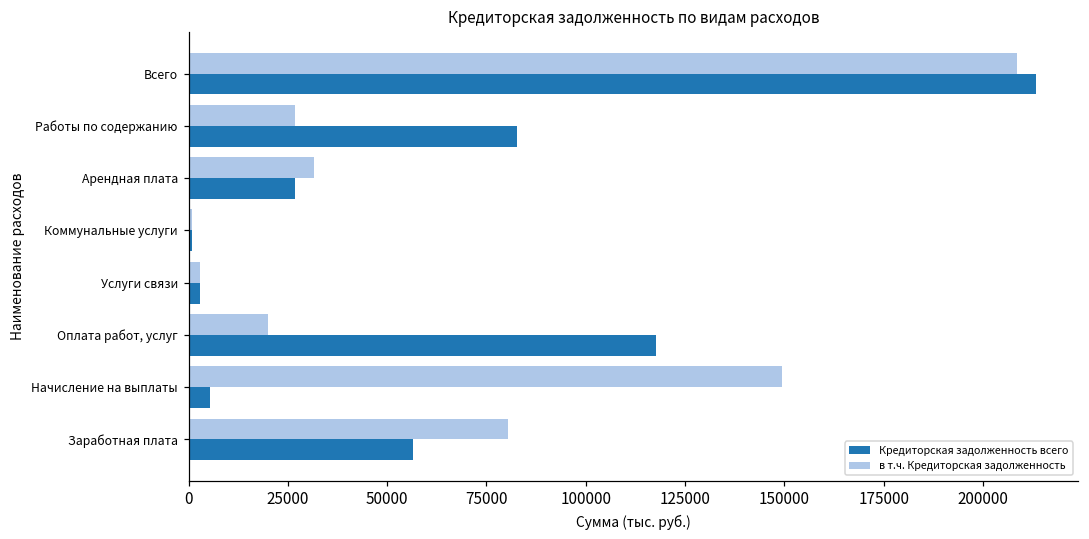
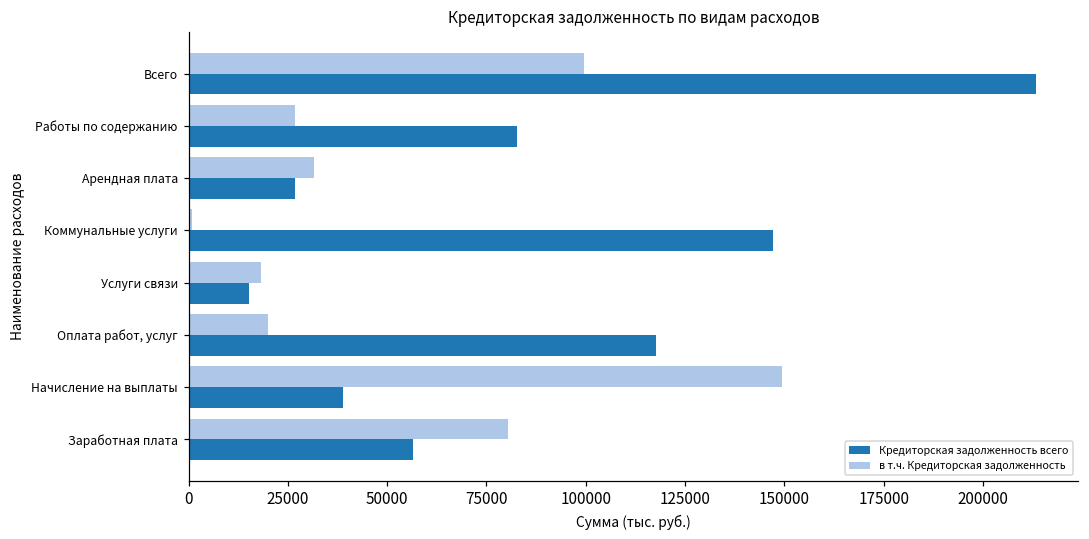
в т.ч. Кредиторская задолженность, Всего: 209000 -> 100000
Кредиторская задолженность всего, Коммунальные услуги: 1000 -> 147000
в т.ч. Кредиторская задолженность, Услуги связи: 3000 -> 18000
Кредиторская задолженность всего, Услуги связи: 3000 -> 15000
Кредиторская задолженность всего, Начисление на выплаты: 5000 -> 39000
